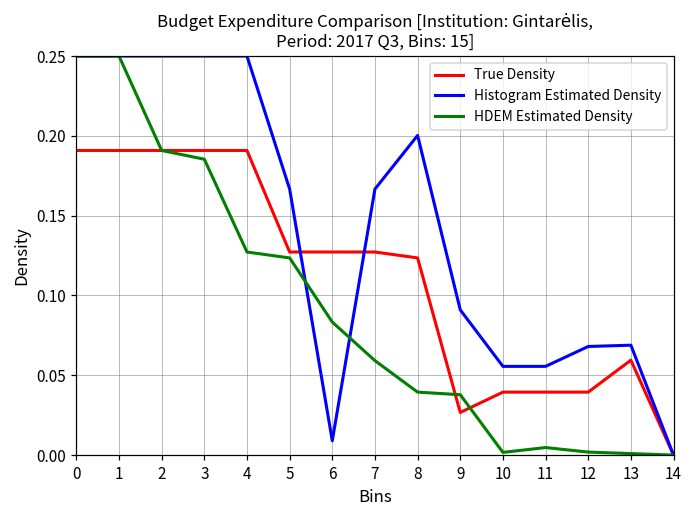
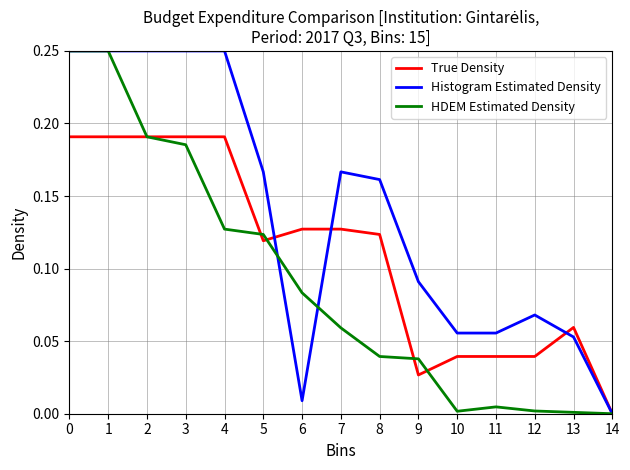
True Density, 5: 0.127 -> 0.119
Histogram Estimated Density, 8: 0.200 -> 0.161
Histogram Estimated Density, 13: 0.069 -> 0.053
